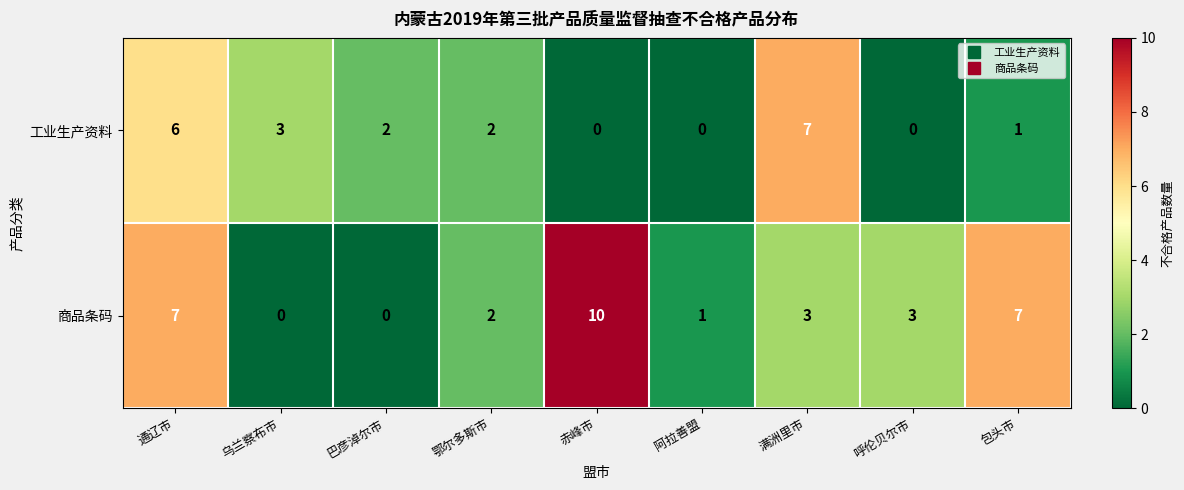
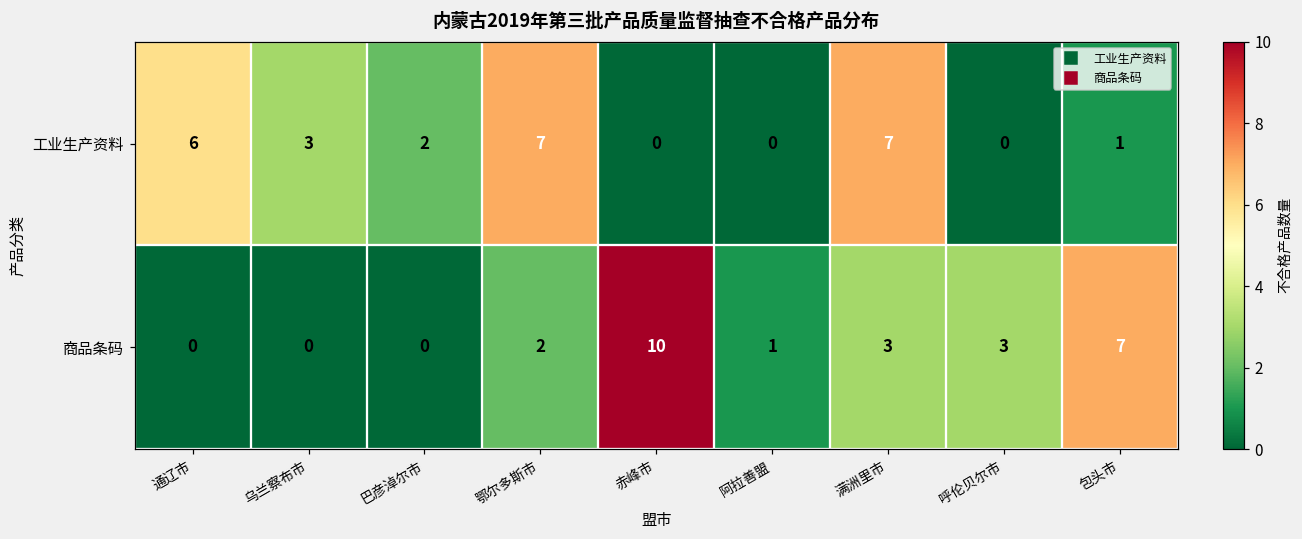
工业生产资料, 鄂尔多斯市: 2 -> 7
商品条码, 通辽市: 7 -> 0
